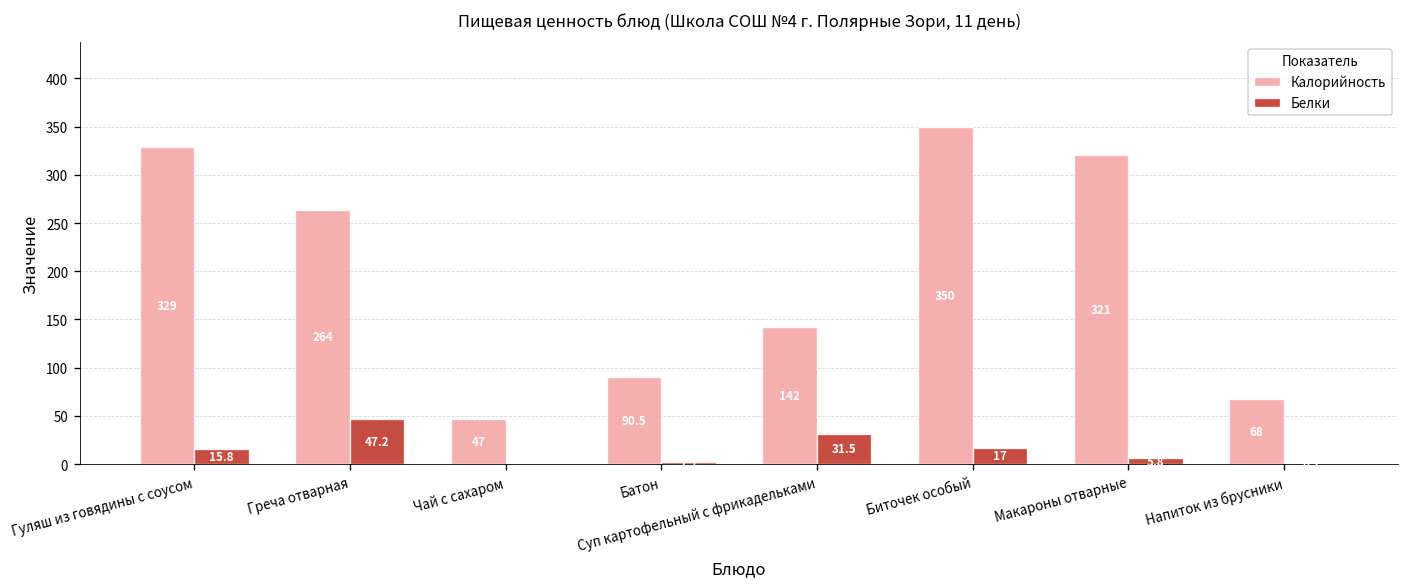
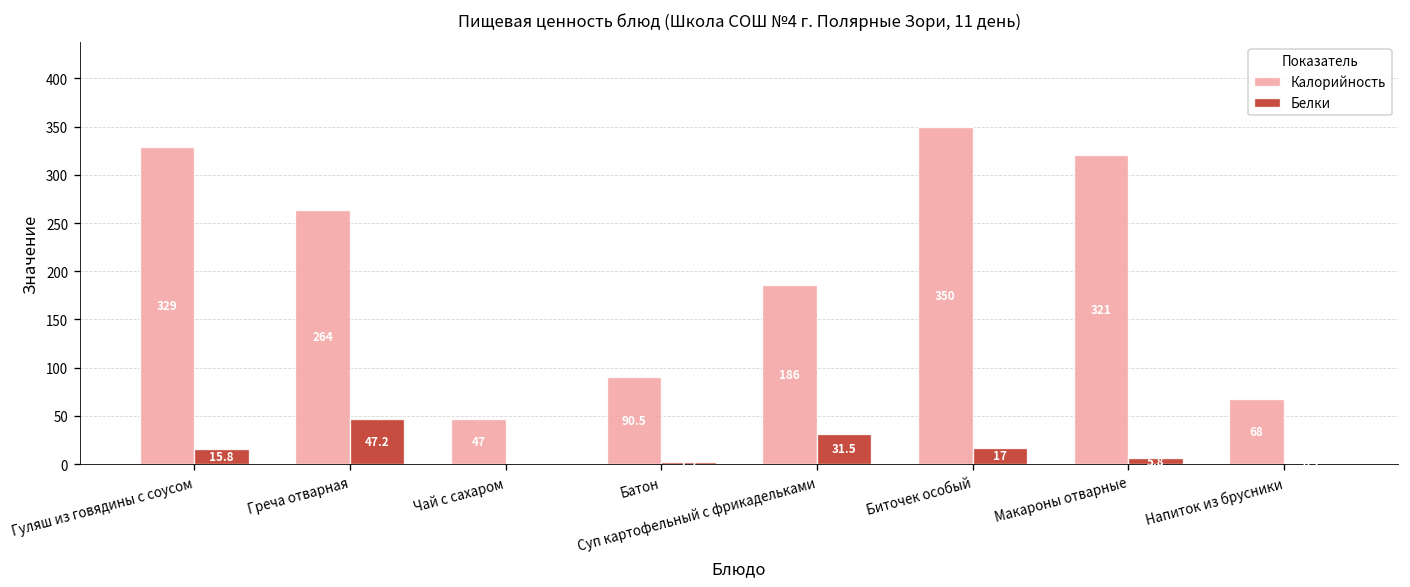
Калорийность, Суп картофельный с фрикадельками: 142 -> 186
